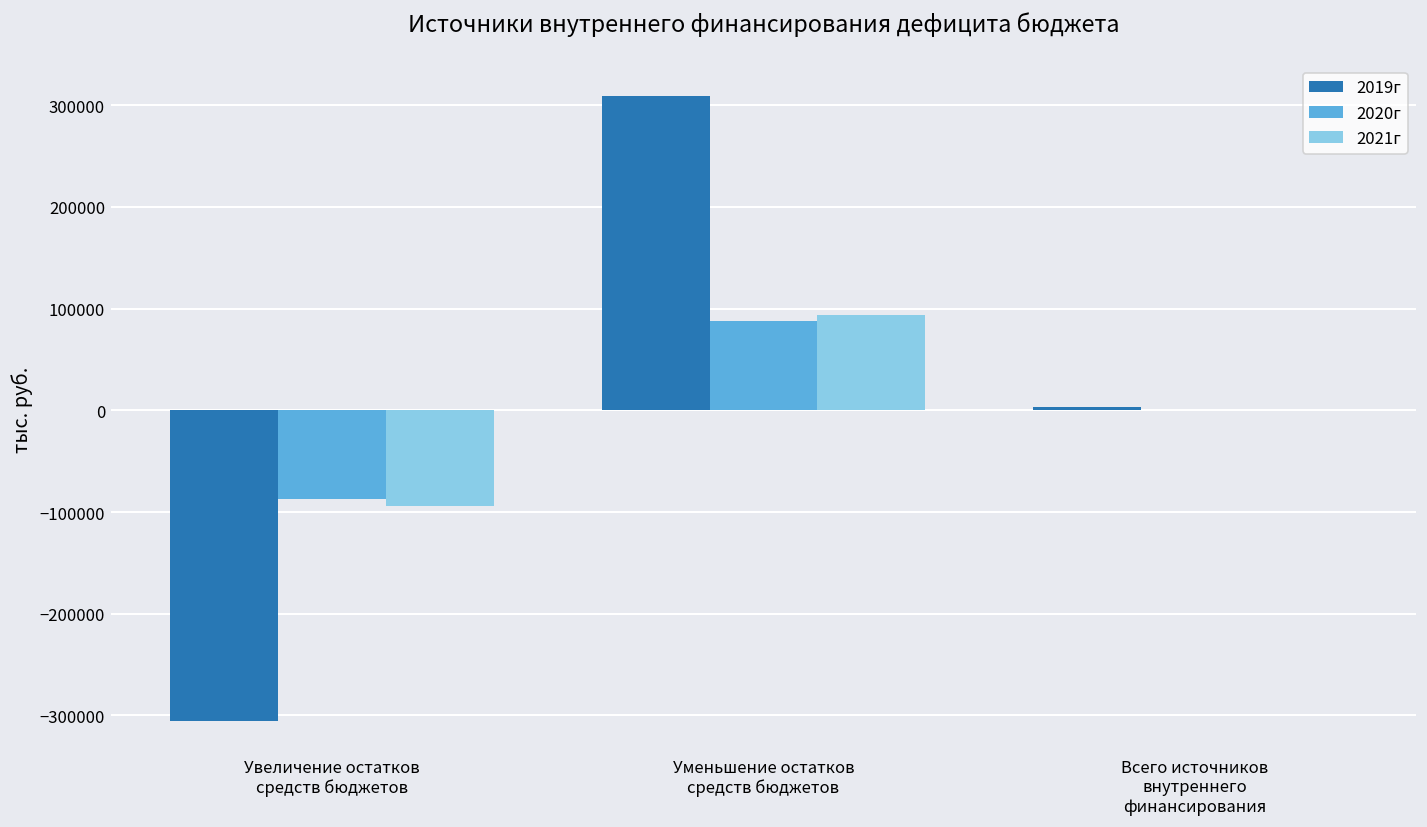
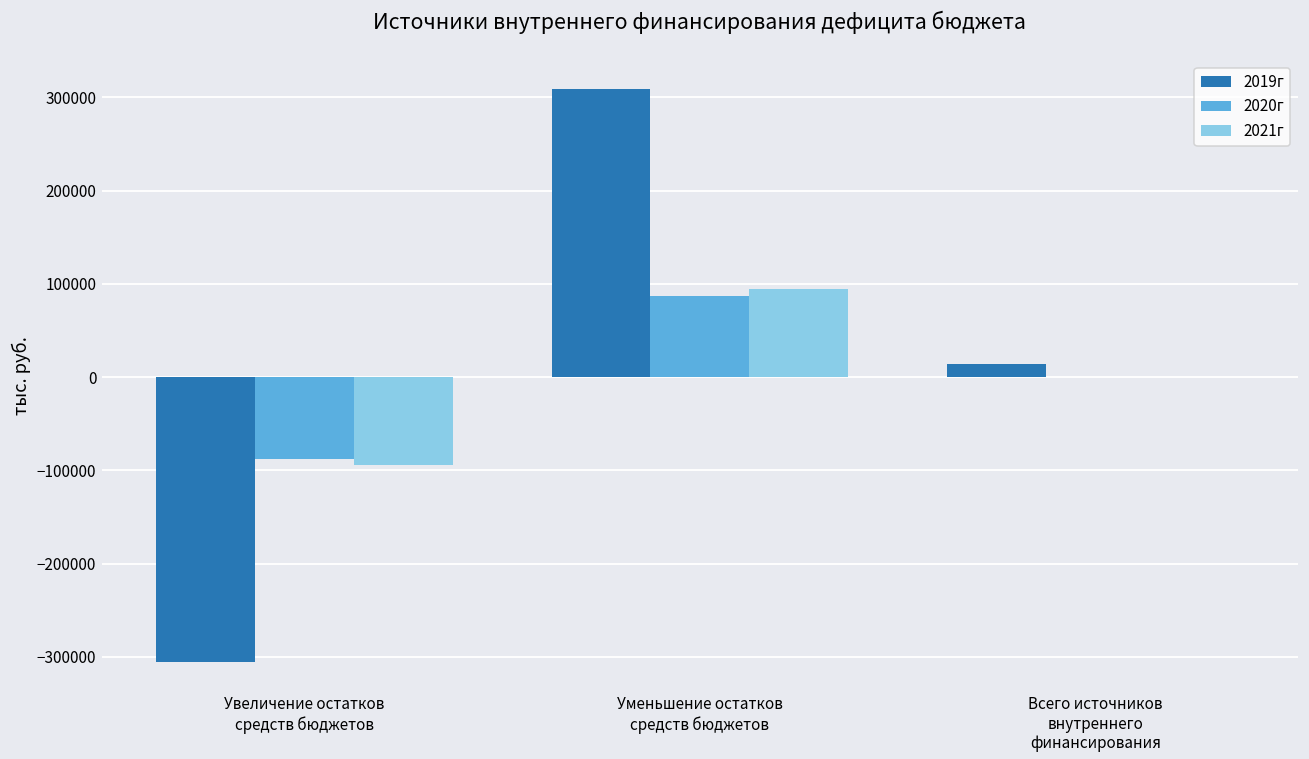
2019г, Всего источников внутреннего финансирования: 0 -> 10000
